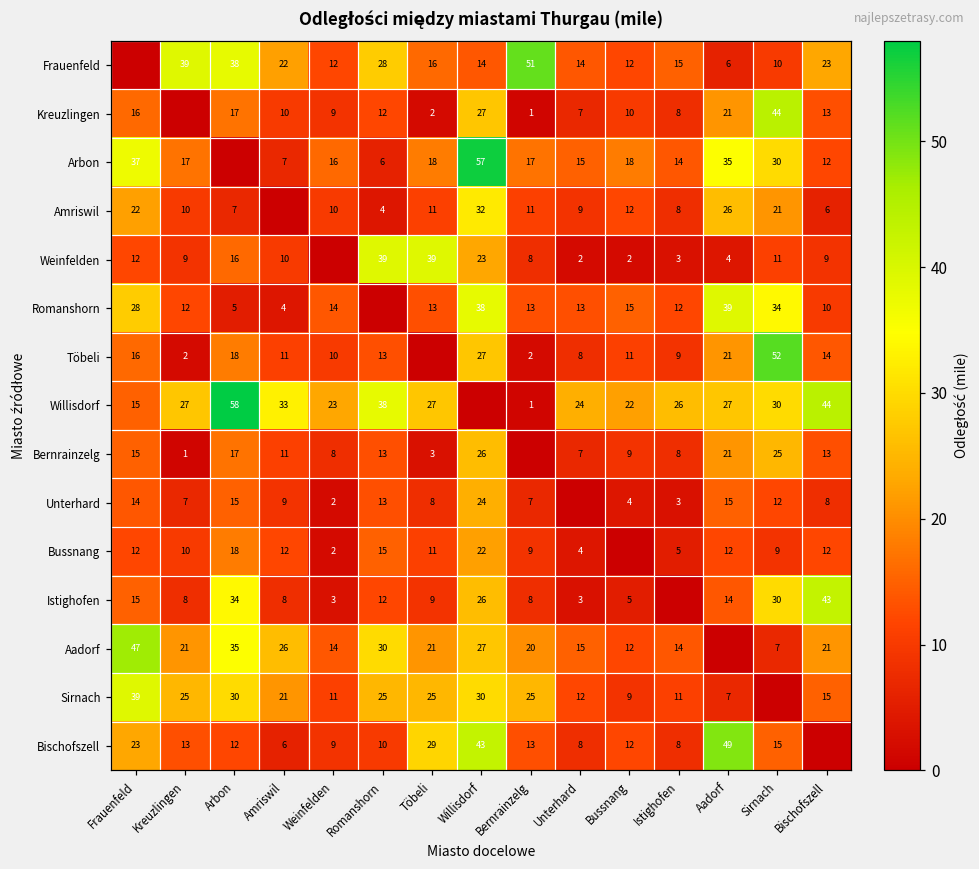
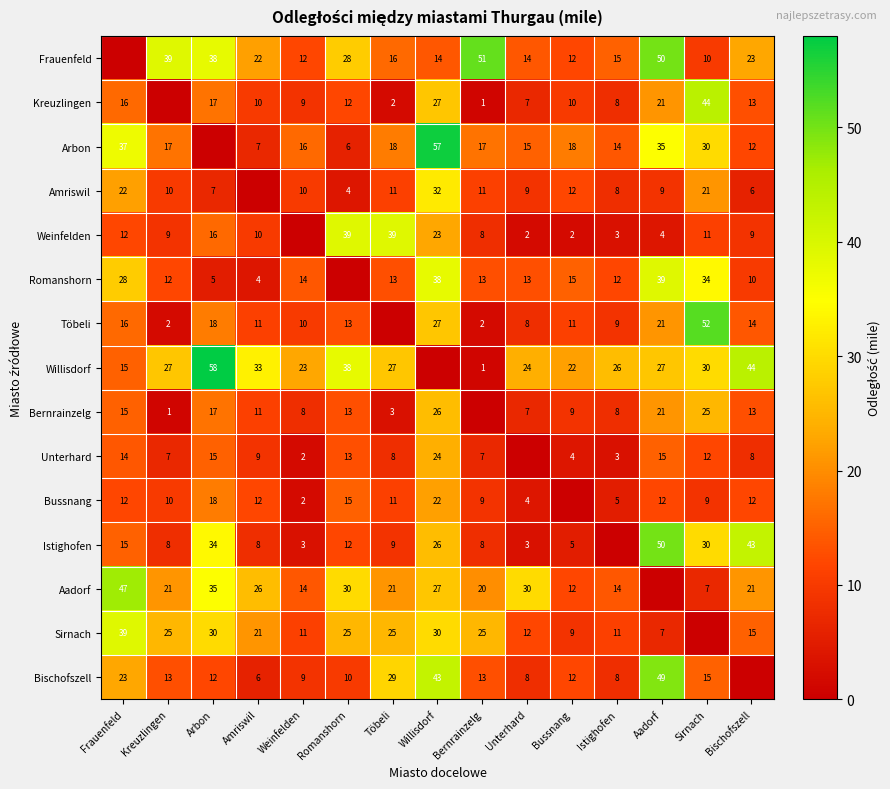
Frauenfeld, Aadorf: 6 -> 50
Amriswil, Aadorf: 26 -> 9
Istighofen, Aadorf: 14 -> 50
Aadorf, Unterhard: 15 -> 30
